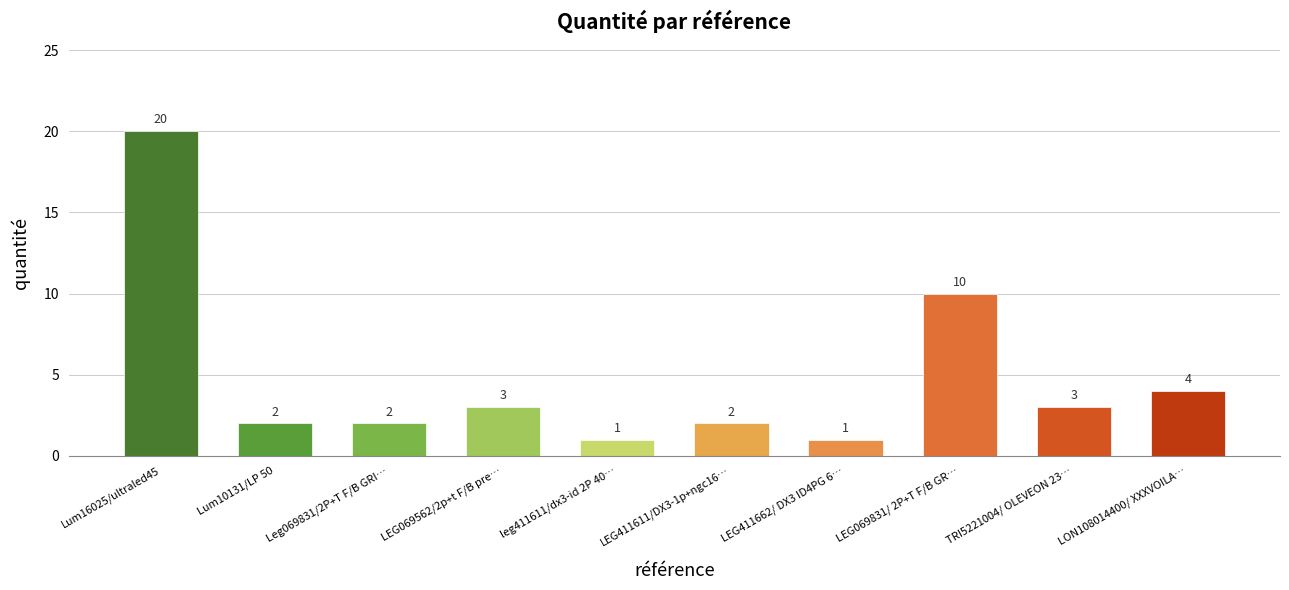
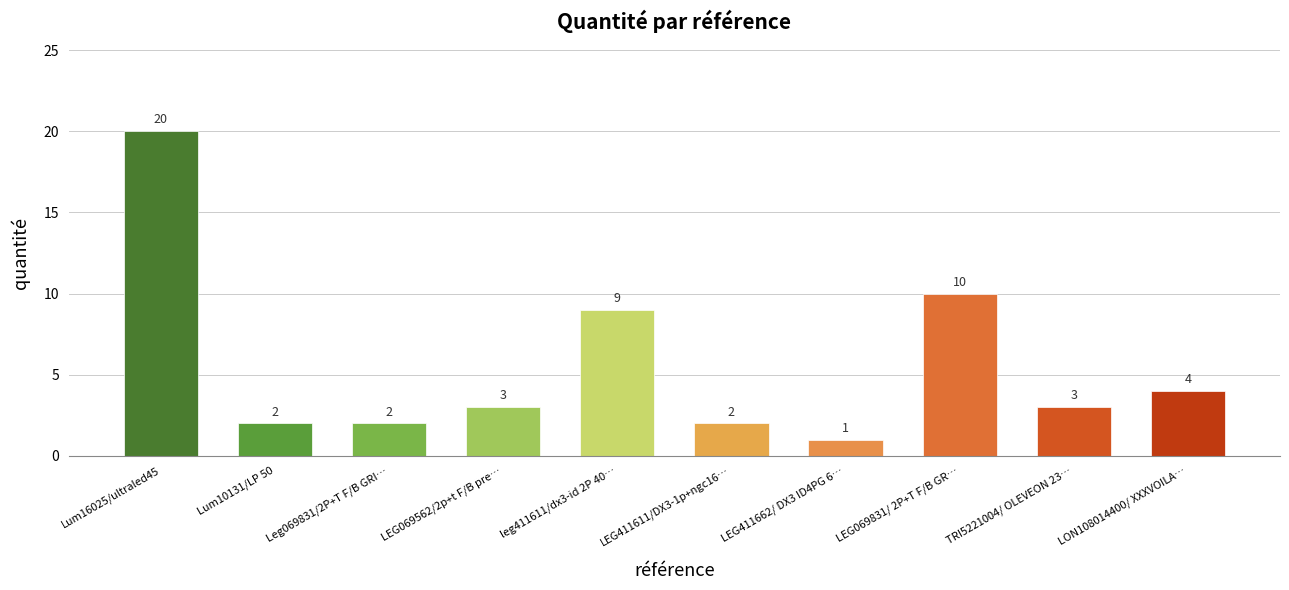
leg411611/dx3-id 2P 40…: 1 -> 9
